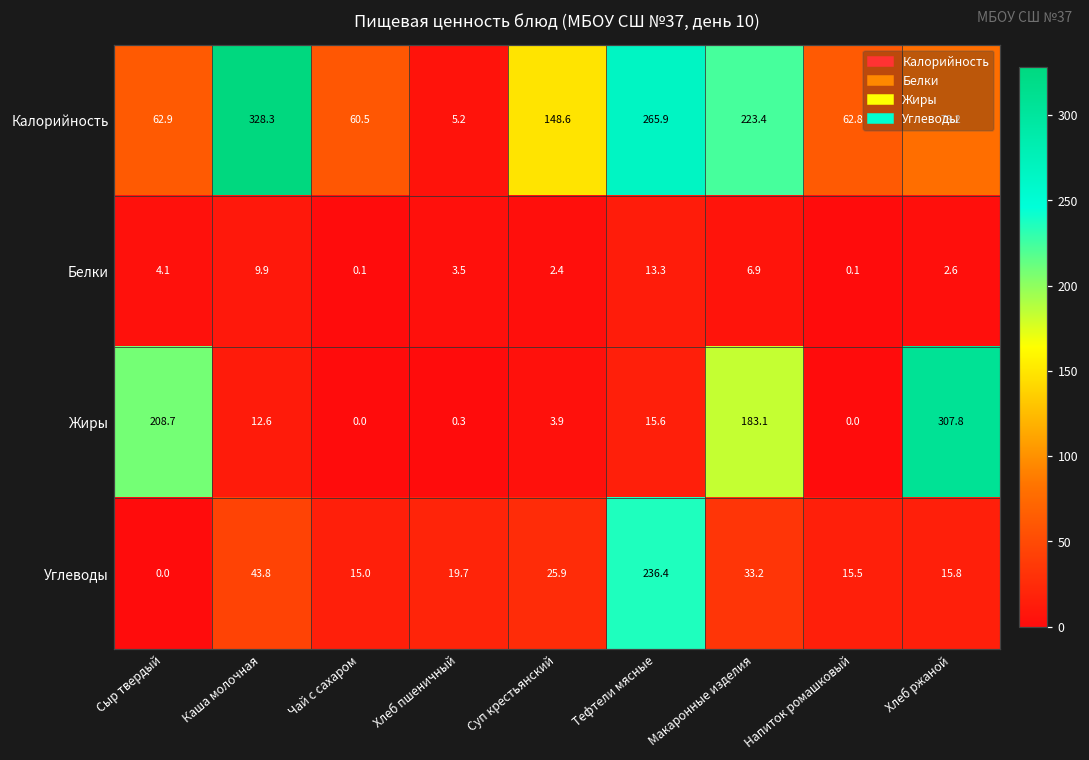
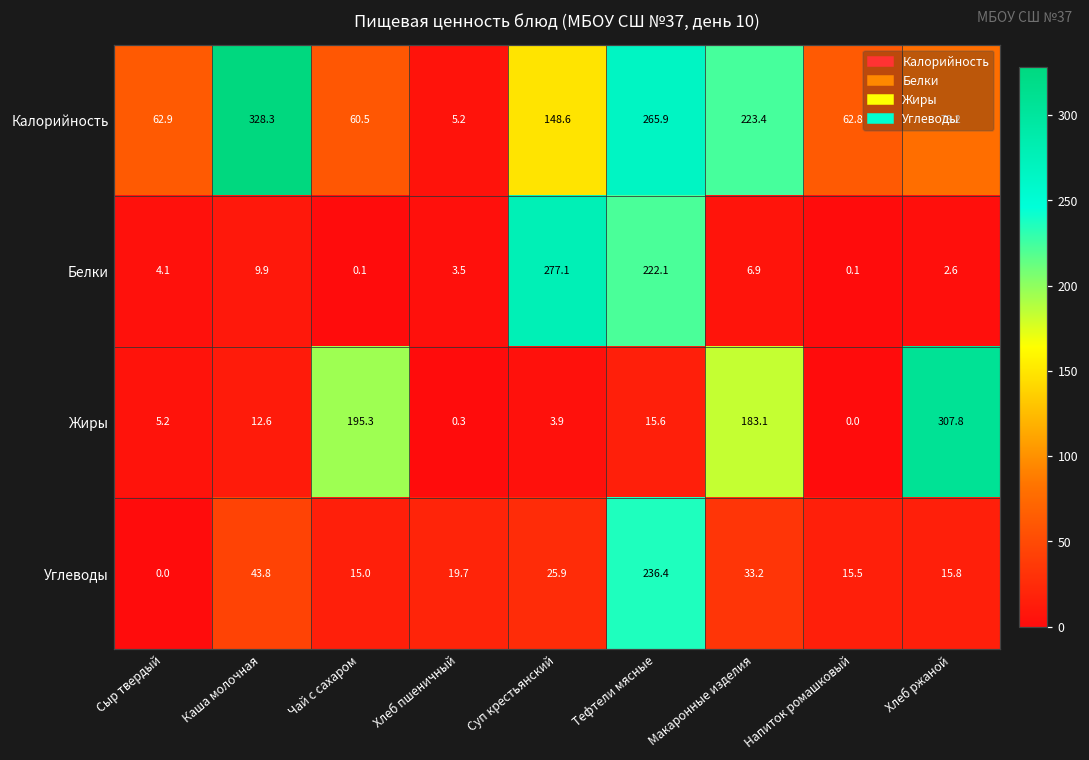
Белки, Суп крестьянский: 2.4 -> 277.1
Белки, Тефтели мясные: 13.3 -> 222.1
Жиры, Сыр твердый: 208.7 -> 5.2
Жиры, Чай с сахаром: 0.0 -> 195.3
